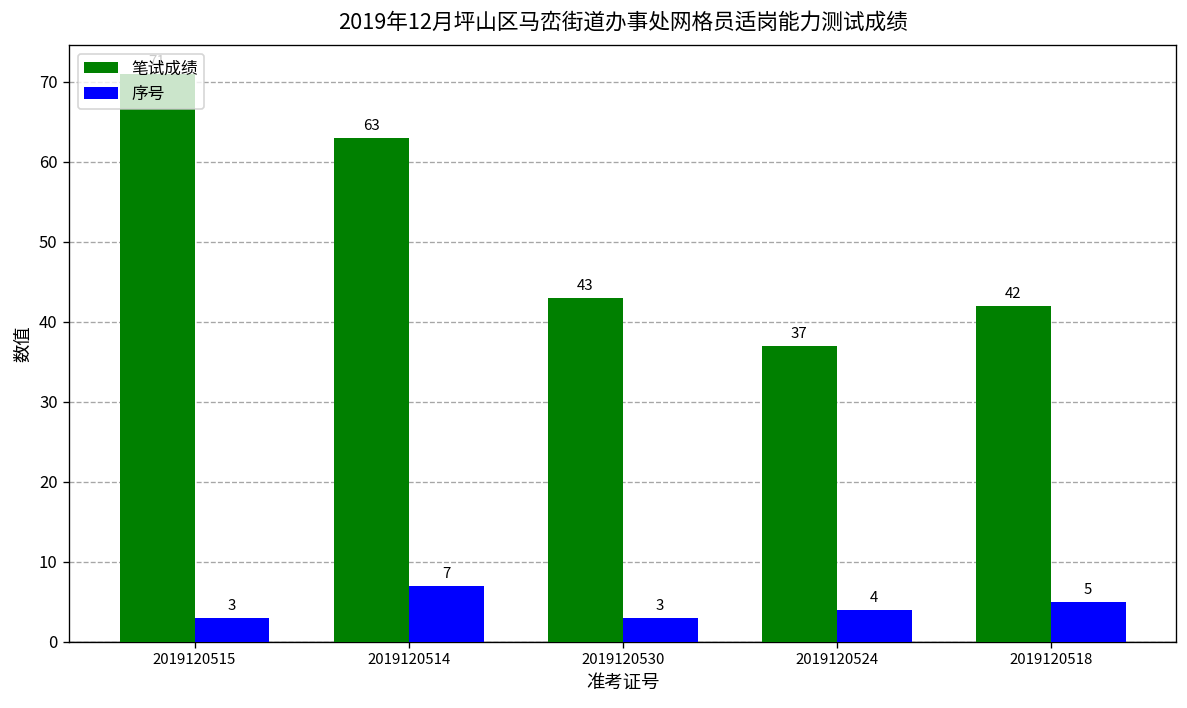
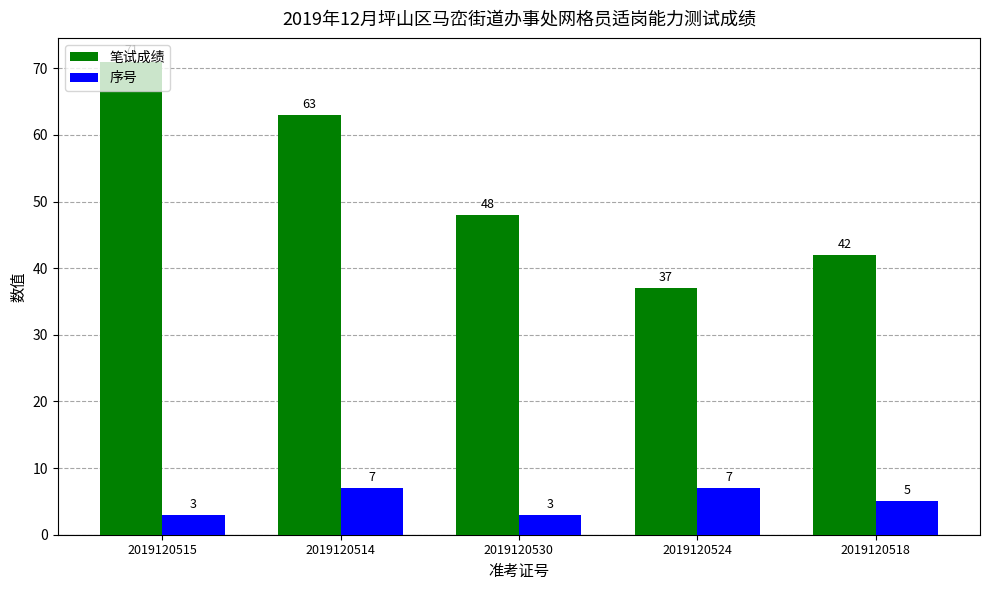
笔试成绩, 2019120530: 43 -> 48
序号, 2019120524: 4 -> 7
